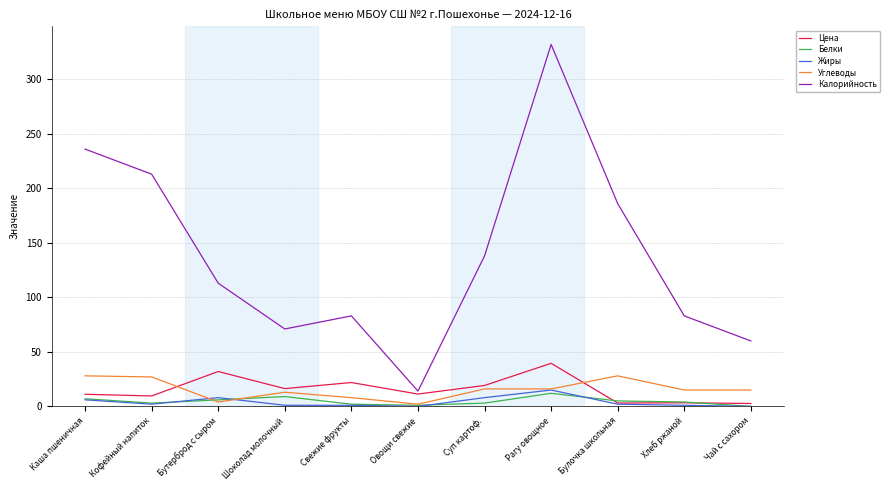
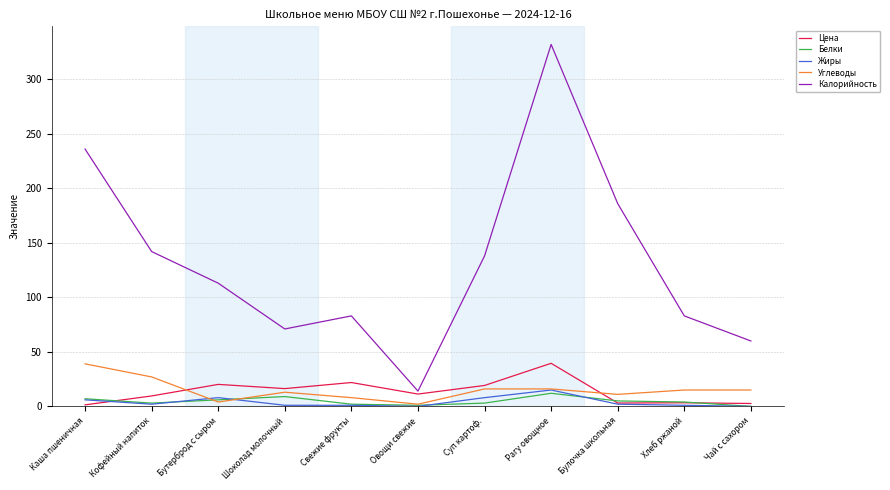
Цена, Каша пшеничная: 11 -> 1
Углеводы, Каша пшеничная: 28 -> 39
Калорийность, Кофейный напиток: 213 -> 142
Цена, Бутерброд с сыром: 32 -> 20
Углеводы, Булочка школьная: 28 -> 11
